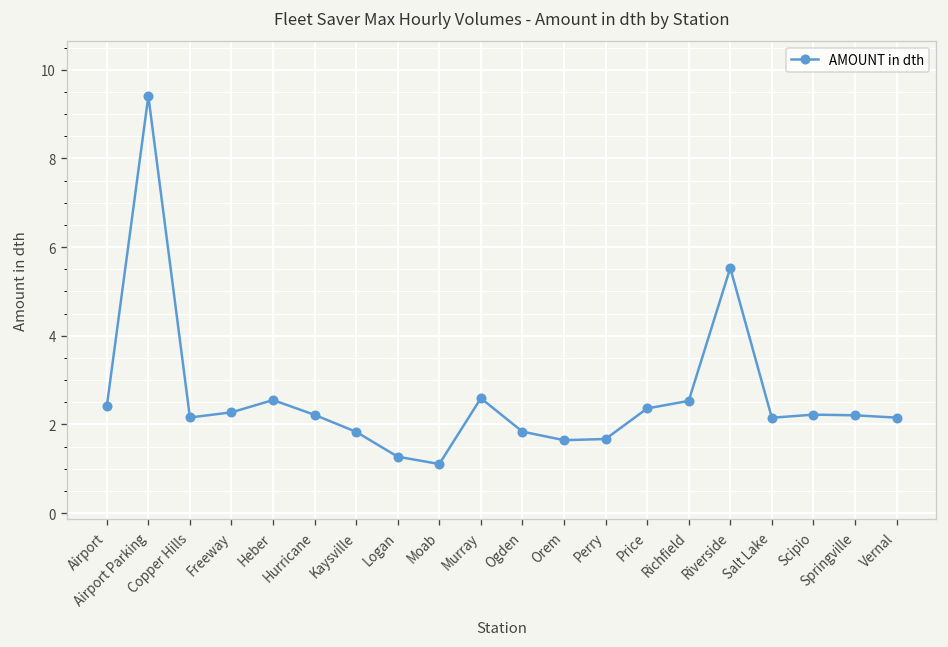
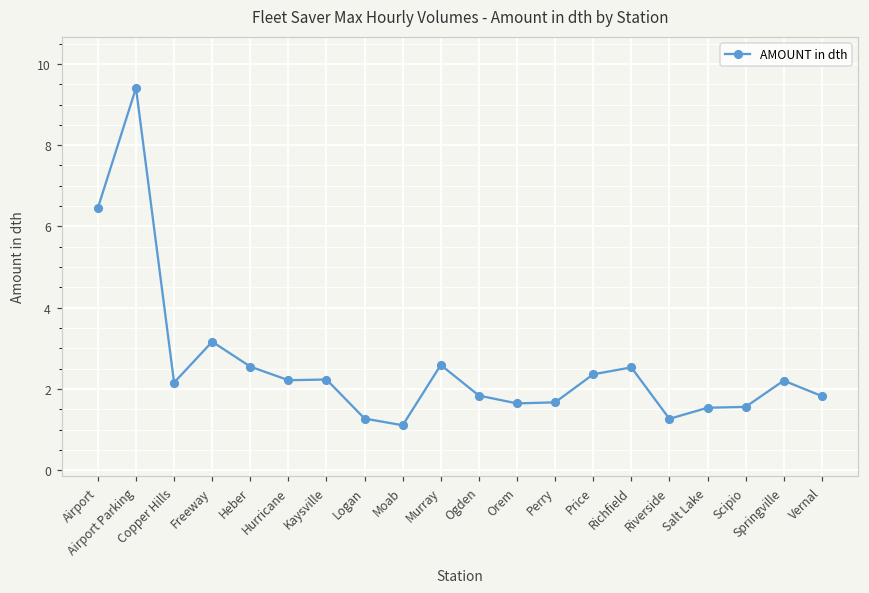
Airport: 2.4 -> 6.5
Freeway: 2.3 -> 3.2
Kaysville: 1.8 -> 2.2
Riverside: 5.5 -> 1.3
Salt Lake: 2.2 -> 1.5
Scipio: 2.2 -> 1.6
Vernal: 2.2 -> 1.8
